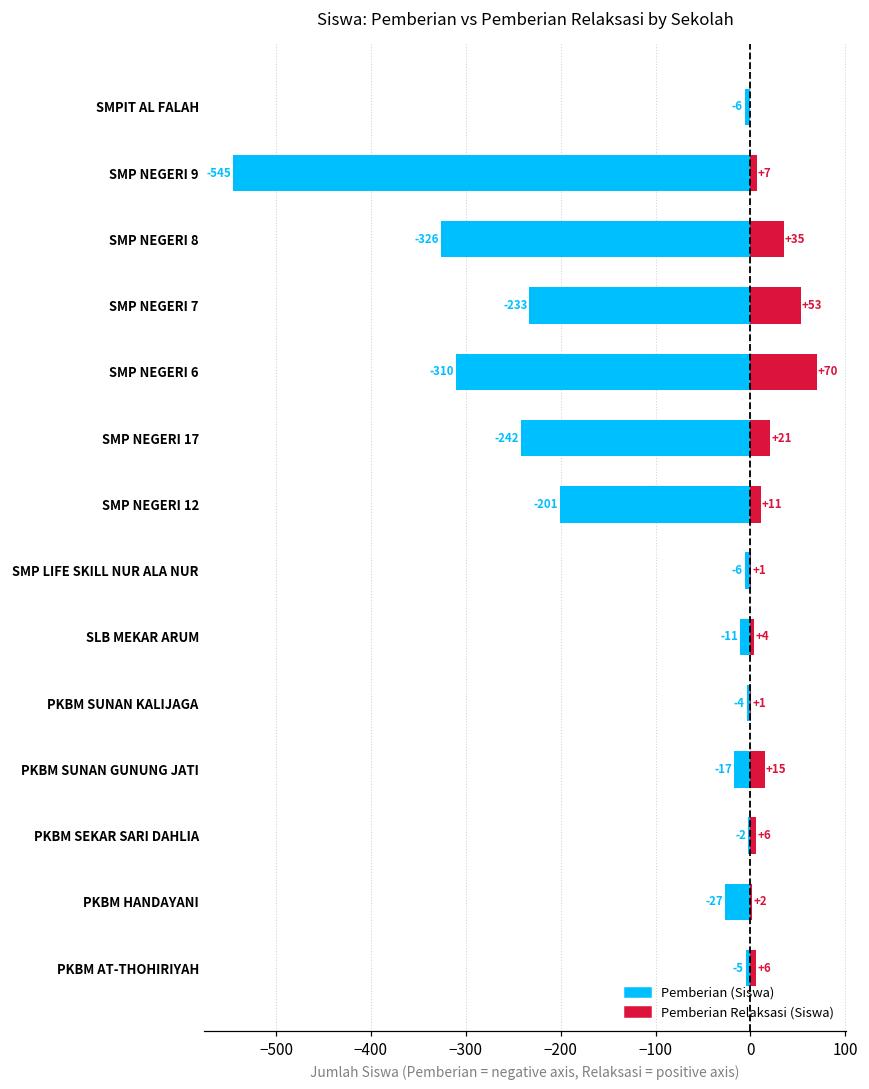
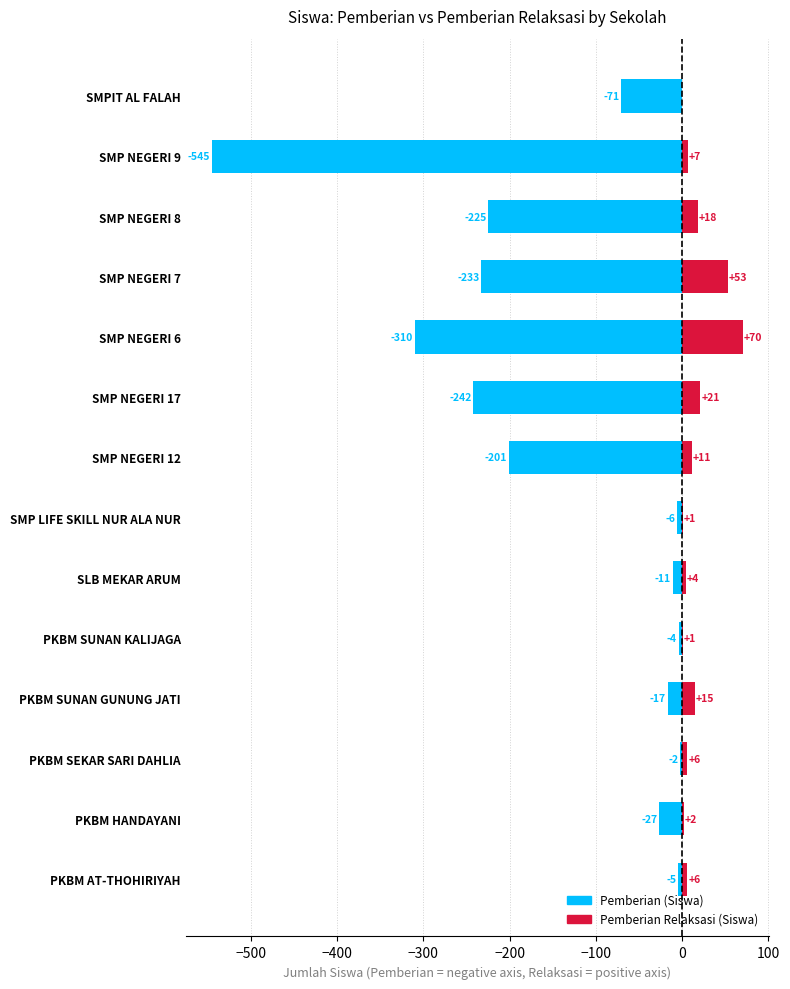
Pemberian (Siswa), SMPIT AL FALAH: -6 -> -71
Pemberian (Siswa), SMP NEGERI 8: -326 -> -225
Pemberian Relaksasi (Siswa), SMP NEGERI 8: +35 -> +18
